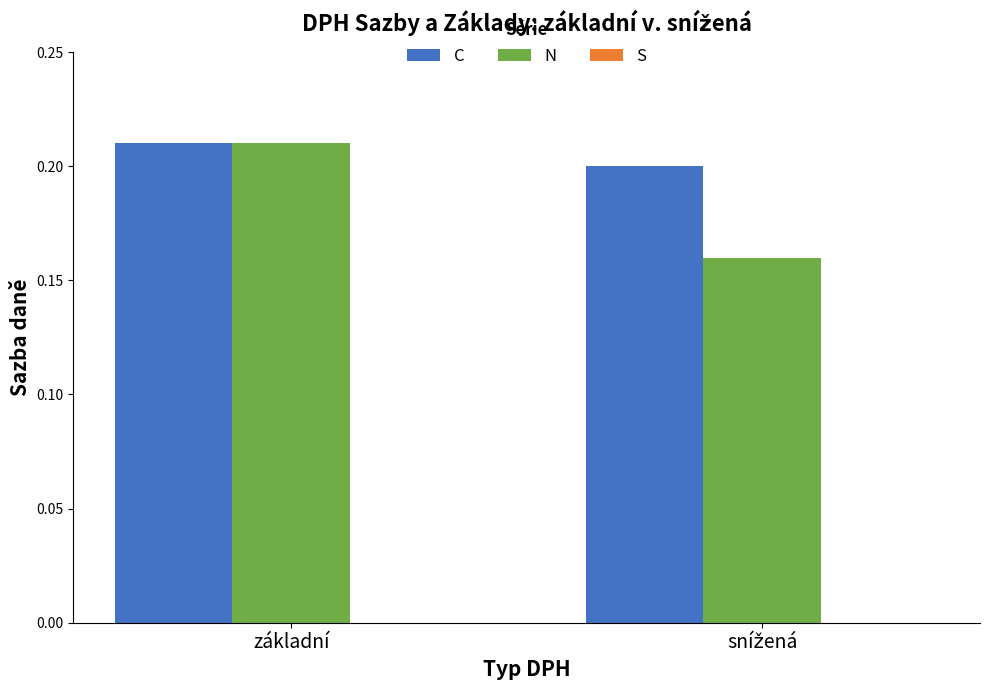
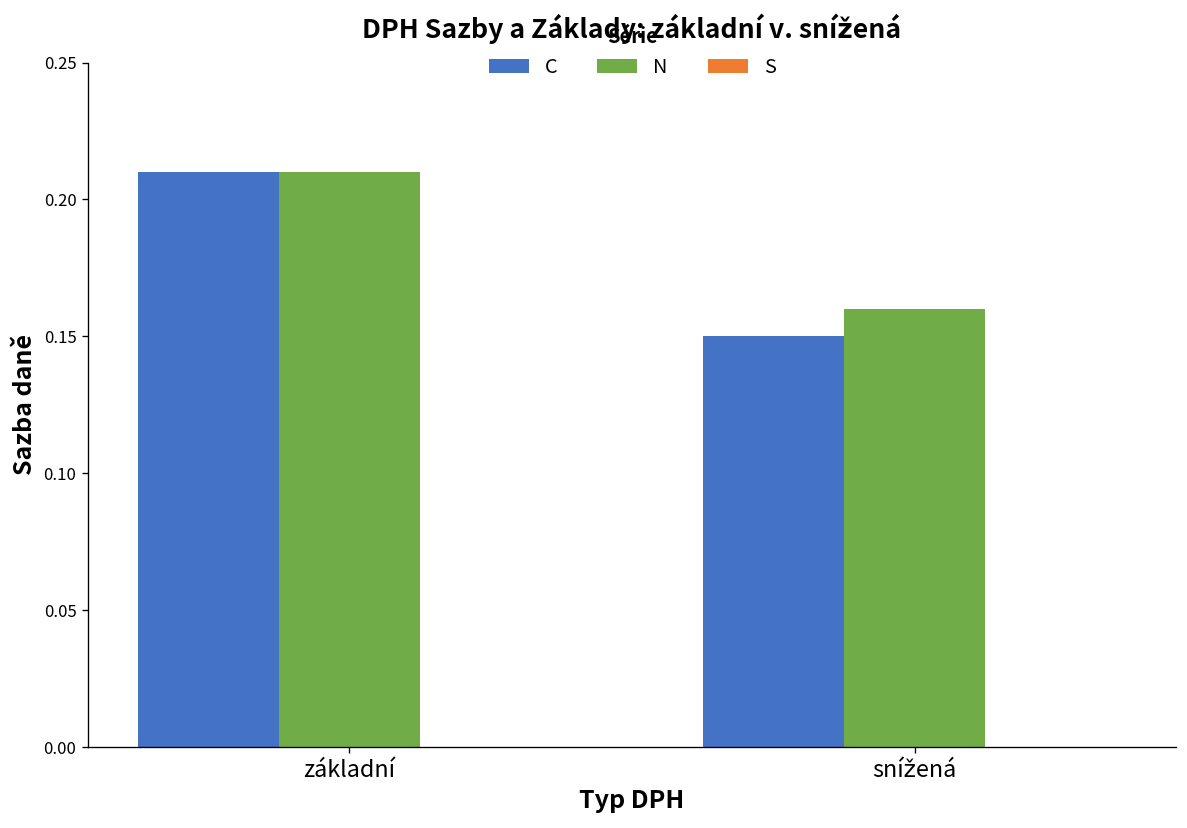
C, snížená: 0.20 -> 0.15
